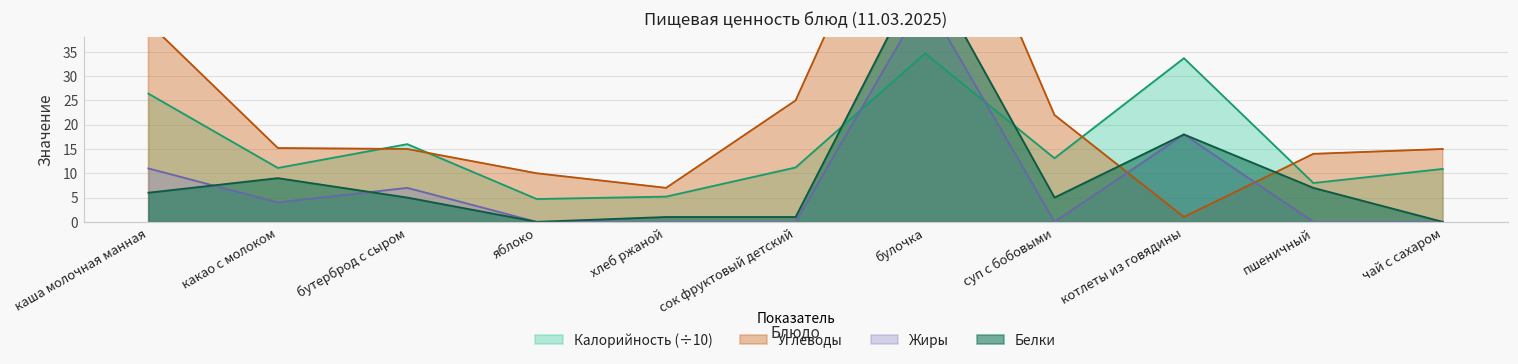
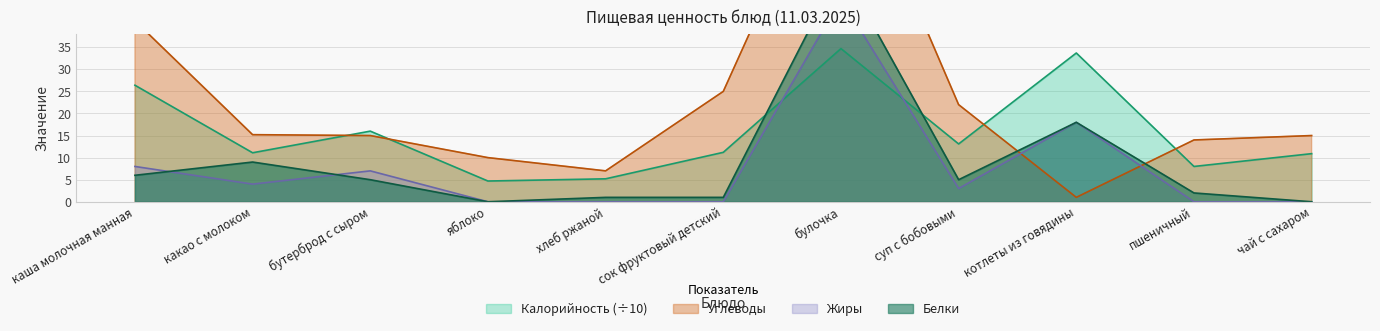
Жиры, каша молочная манная: 11 -> 8
Жиры, суп с бобовыми: 0 -> 3
Белки, пшеничный: 7 -> 2
